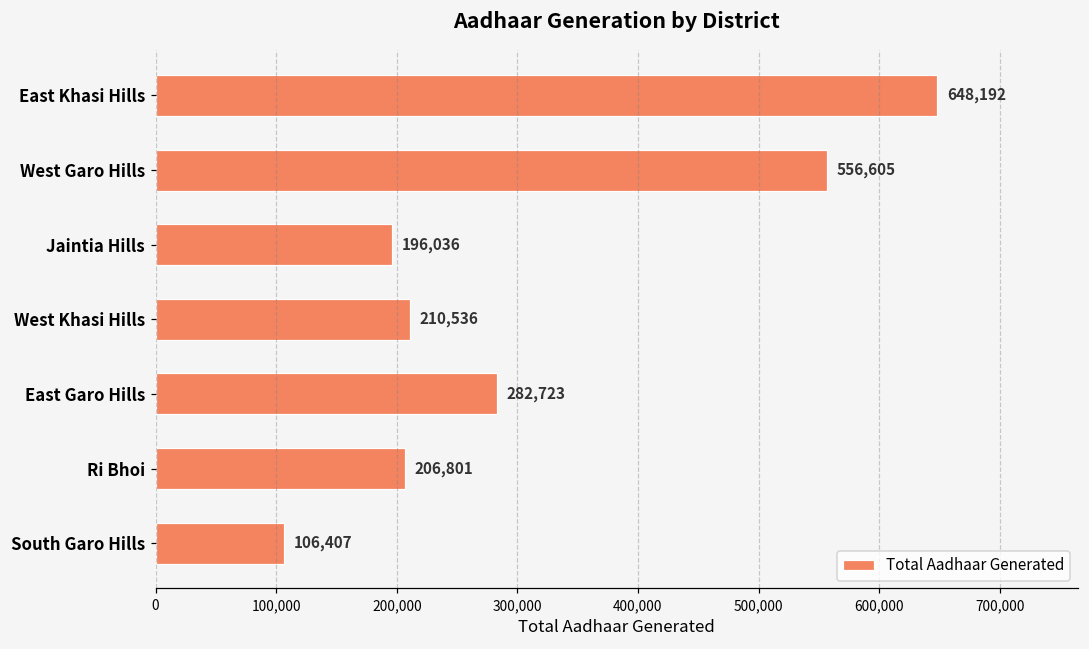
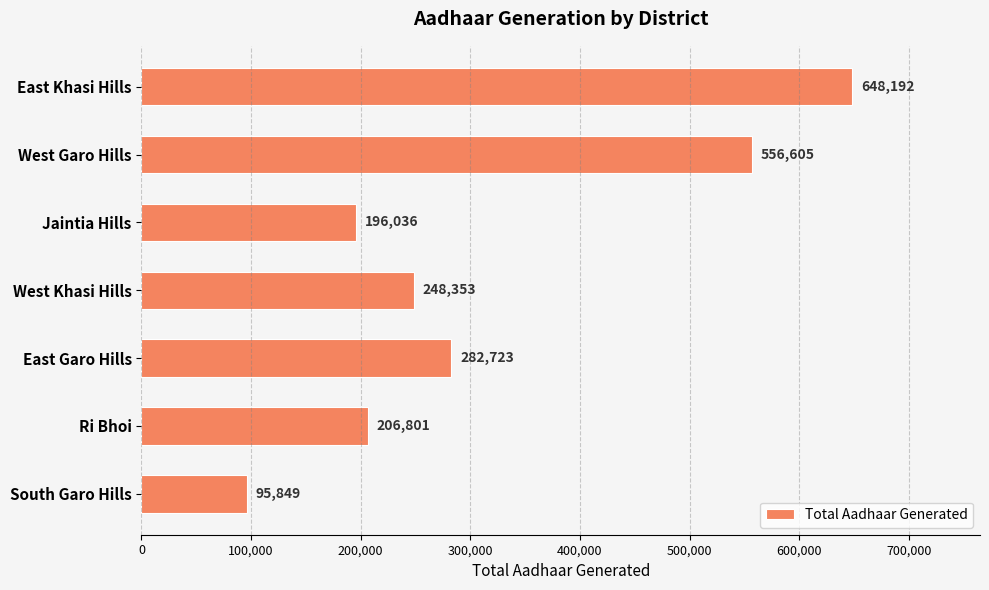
West Khasi Hills: 210,536 -> 248,353
South Garo Hills: 106,407 -> 95,849
